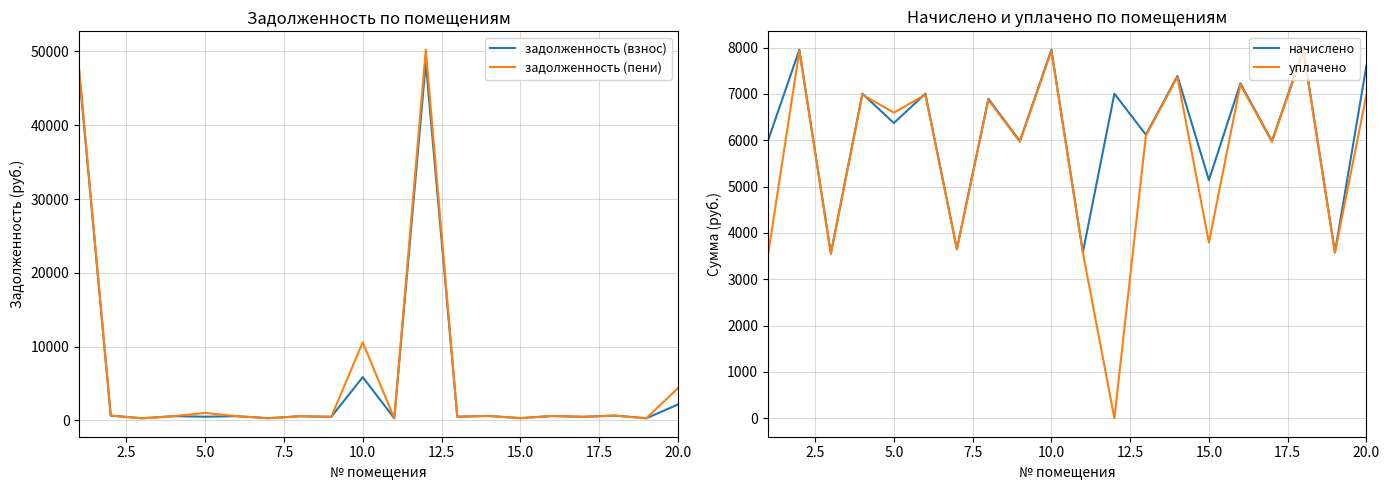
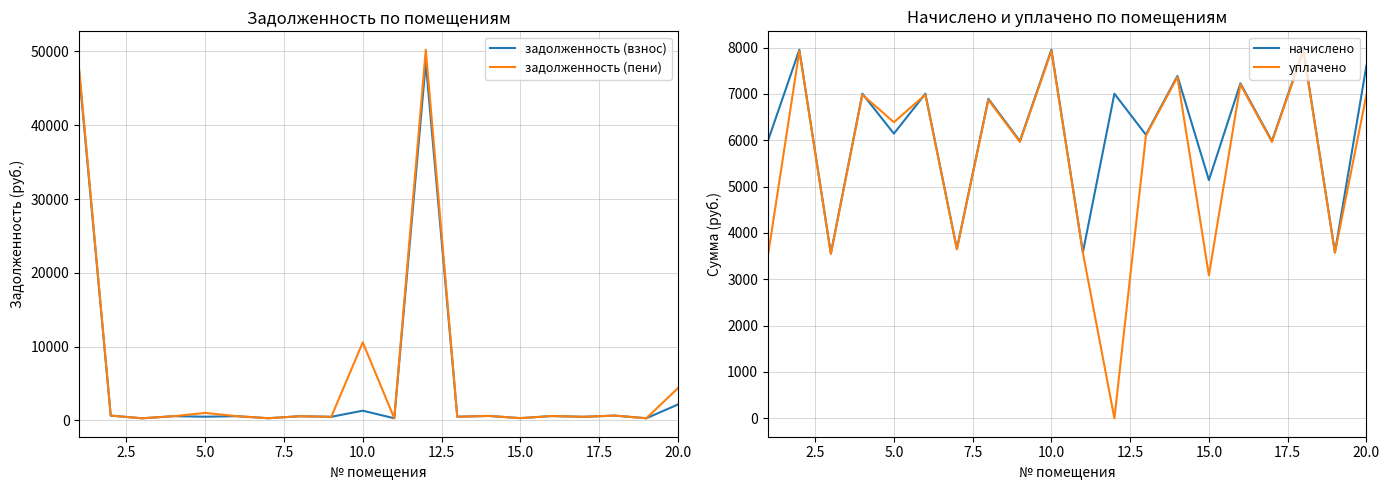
Задолженность по помещениям, задолженность (взнос), 10.0: 6000 -> 1000
Начислено и уплачено по помещениям, начислено, 5.0: 6400 -> 6100
Начислено и уплачено по помещениям, уплачено, 5.0: 6600 -> 6400
Начислено и уплачено по помещениям, уплачено, 15.0: 3800 -> 3100
